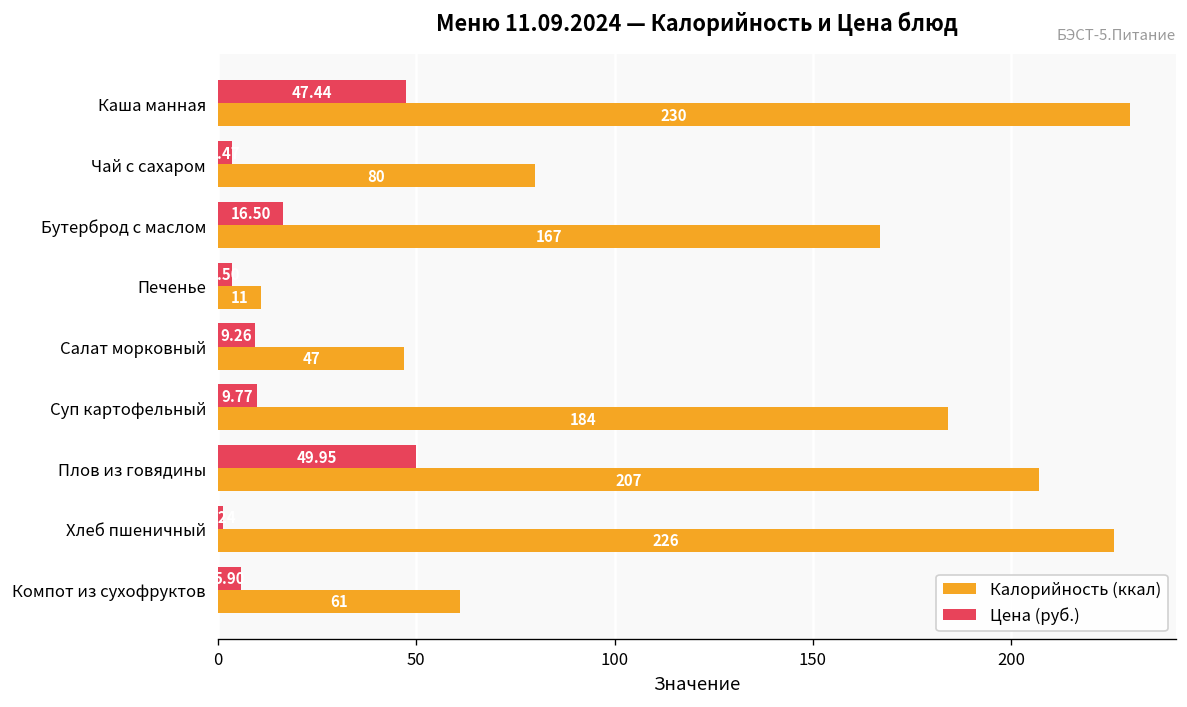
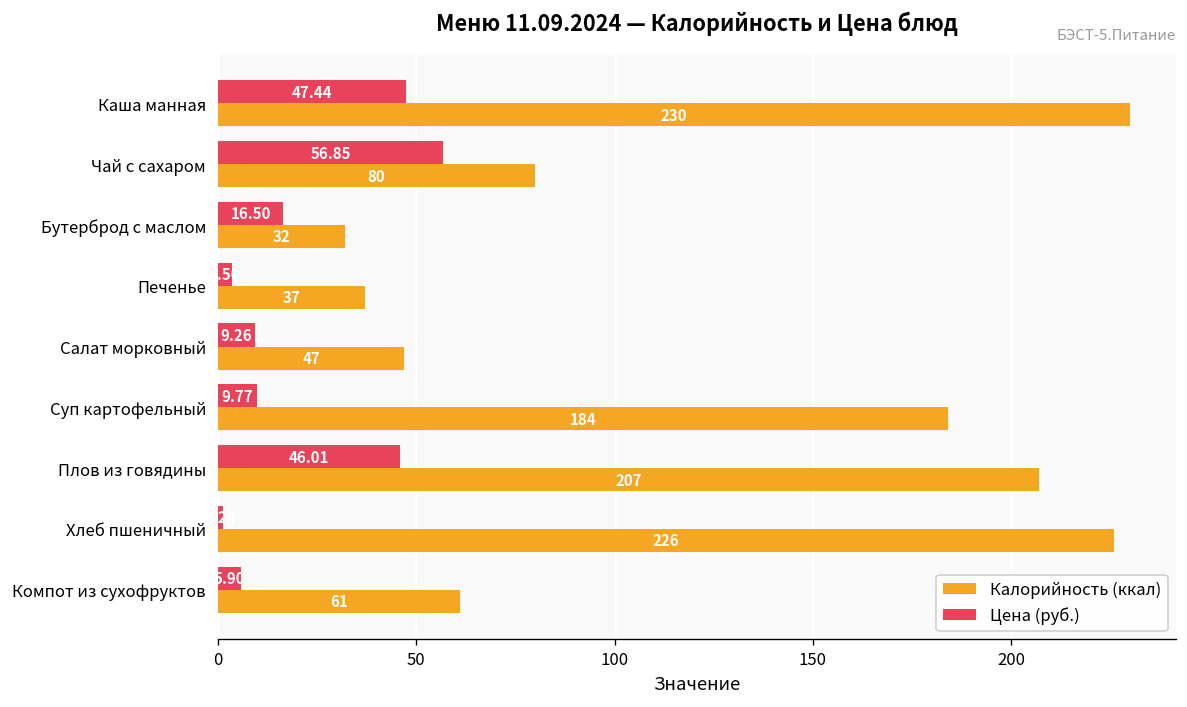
Цена (руб.), Чай с сахаром: 3 -> 57
Калорийность (ккал), Бутерброд с маслом: 167 -> 32
Калорийность (ккал), Печенье: 11 -> 37
Цена (руб.), Плов из говядины: 49.95 -> 46.01
